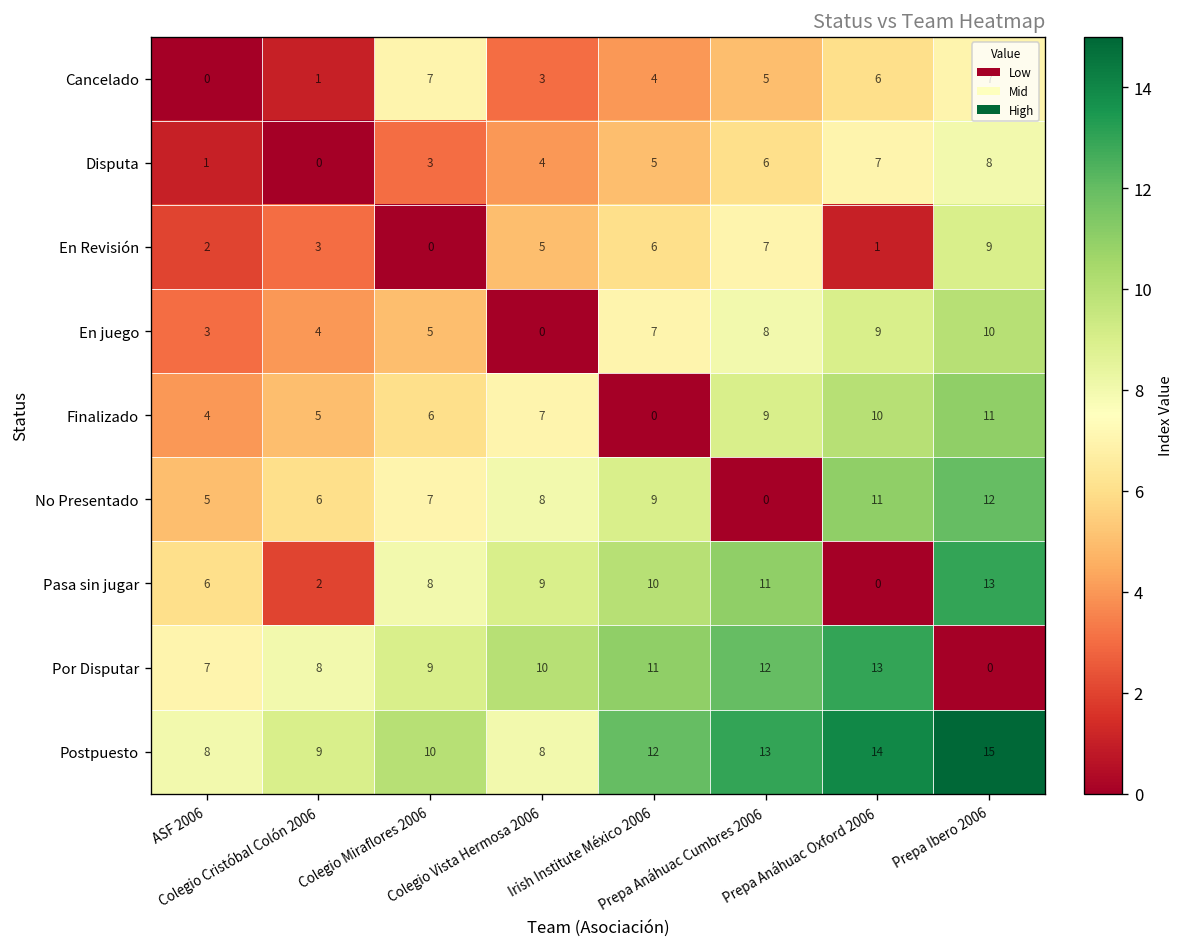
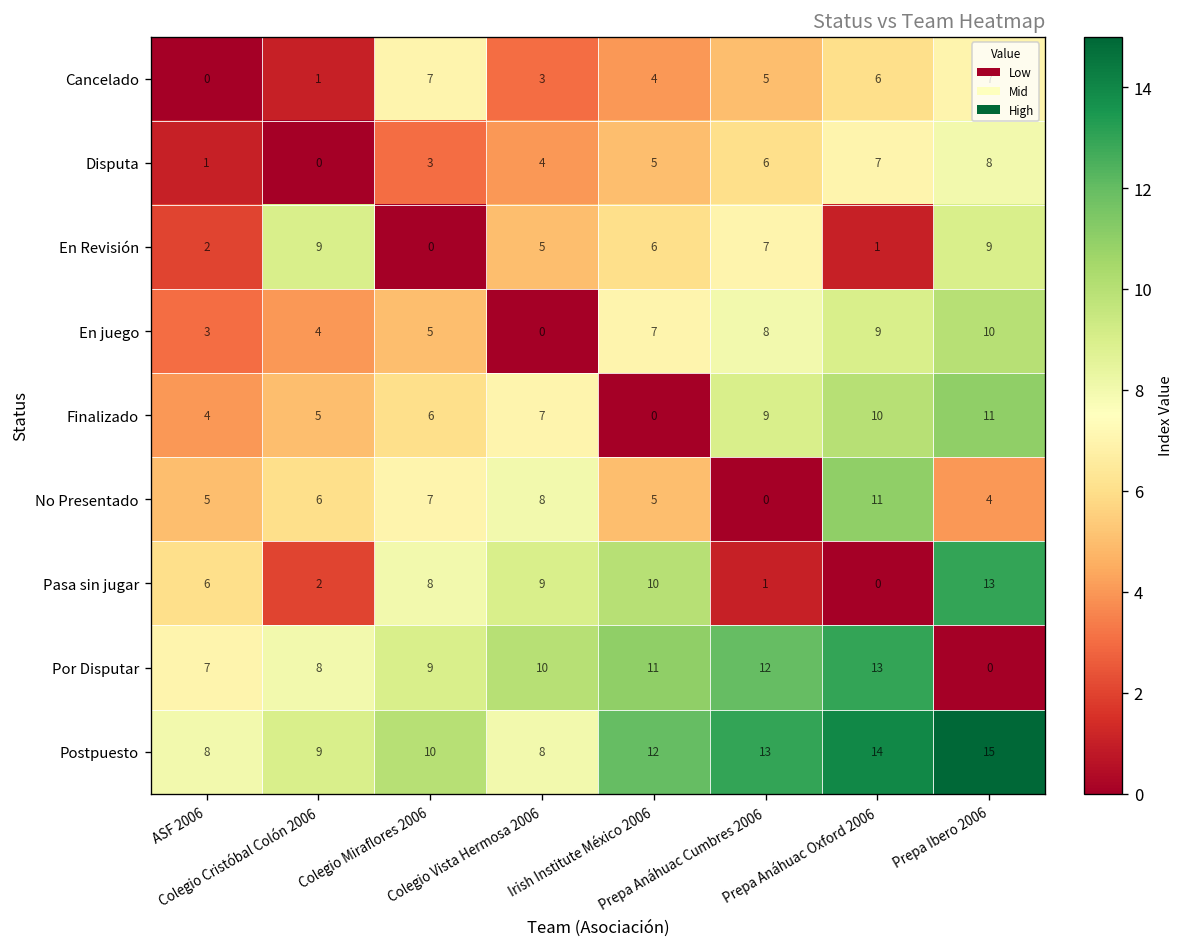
En Revisión, Colegio Cristóbal Colón 2006: 3 -> 9
No Presentado, Irish Institute México 2006: 9 -> 5
No Presentado, Prepa Ibero 2006: 12 -> 4
Pasa sin jugar, Prepa Anáhuac Cumbres 2006: 11 -> 1
